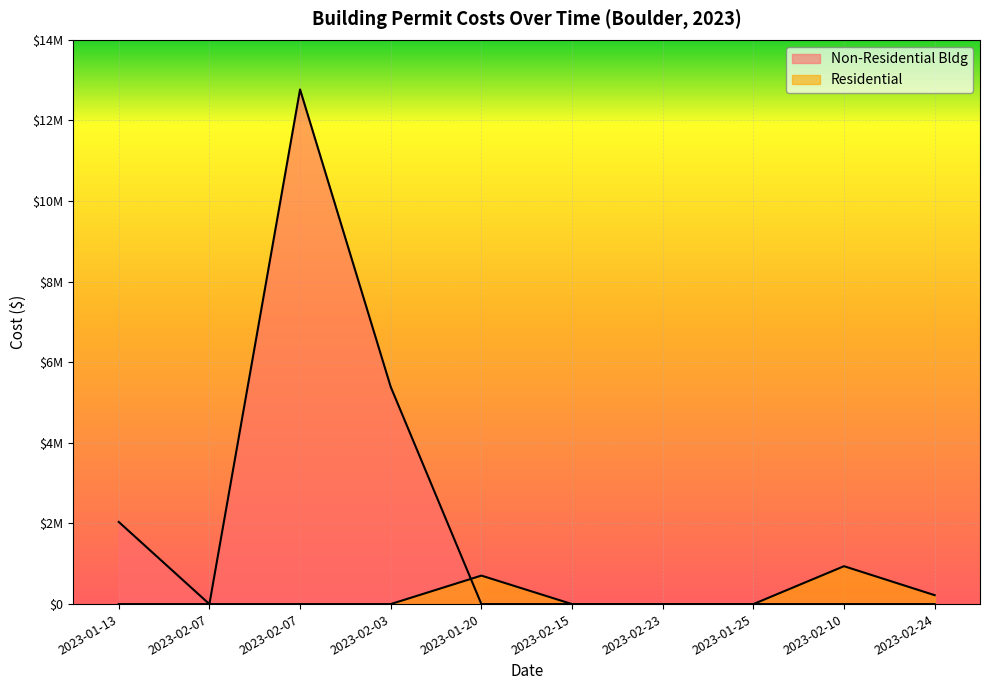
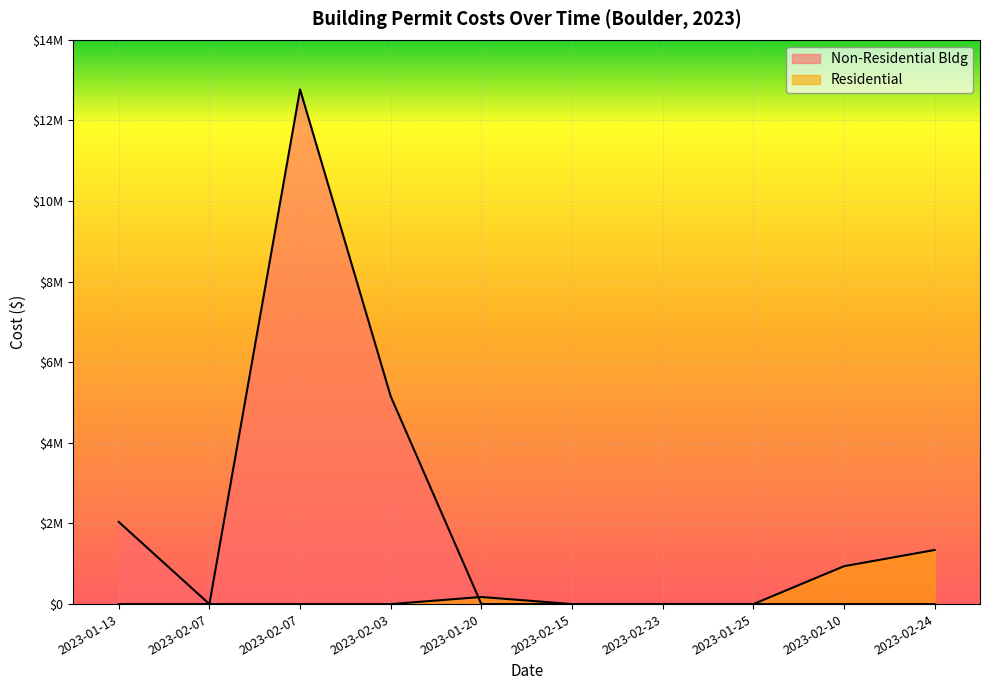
Non-Residential Bldg, 2023-02-03: $5400000 -> $5200000
Residential, 2023-01-20: $700000 -> $200000
Residential, 2023-02-24: $200000 -> $1300000
